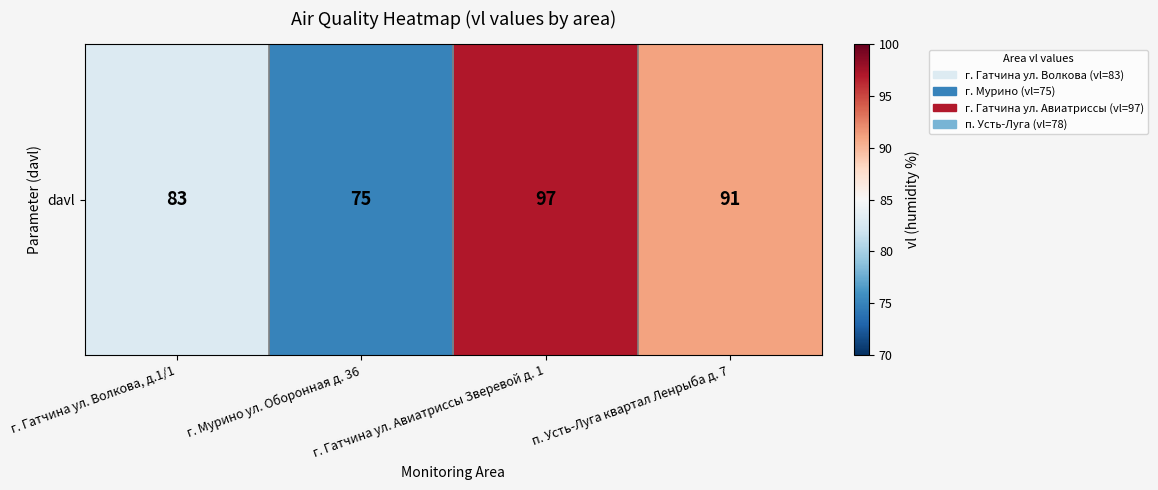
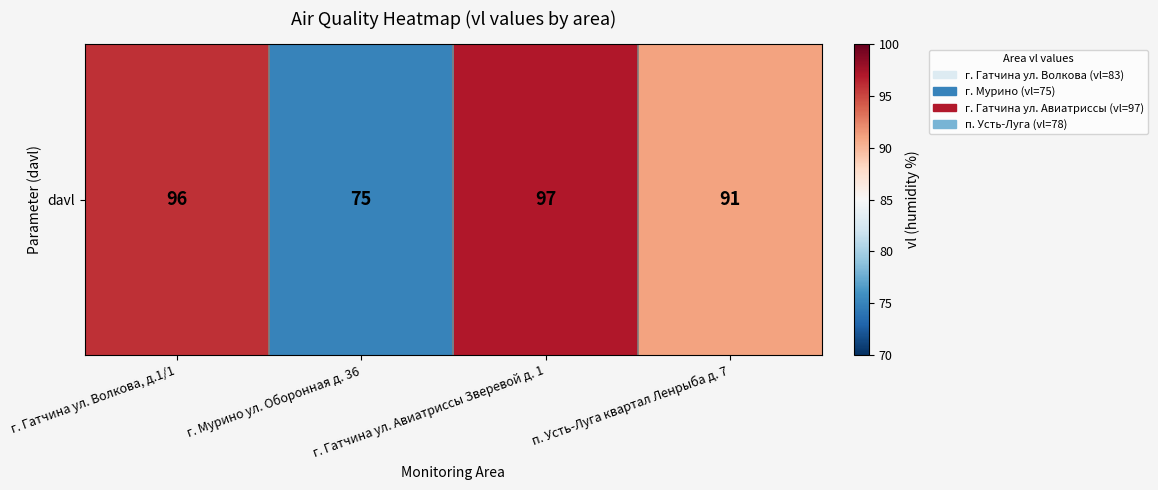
davl, г. Гатчина ул. Волкова, д.1/1: 83 -> 96
